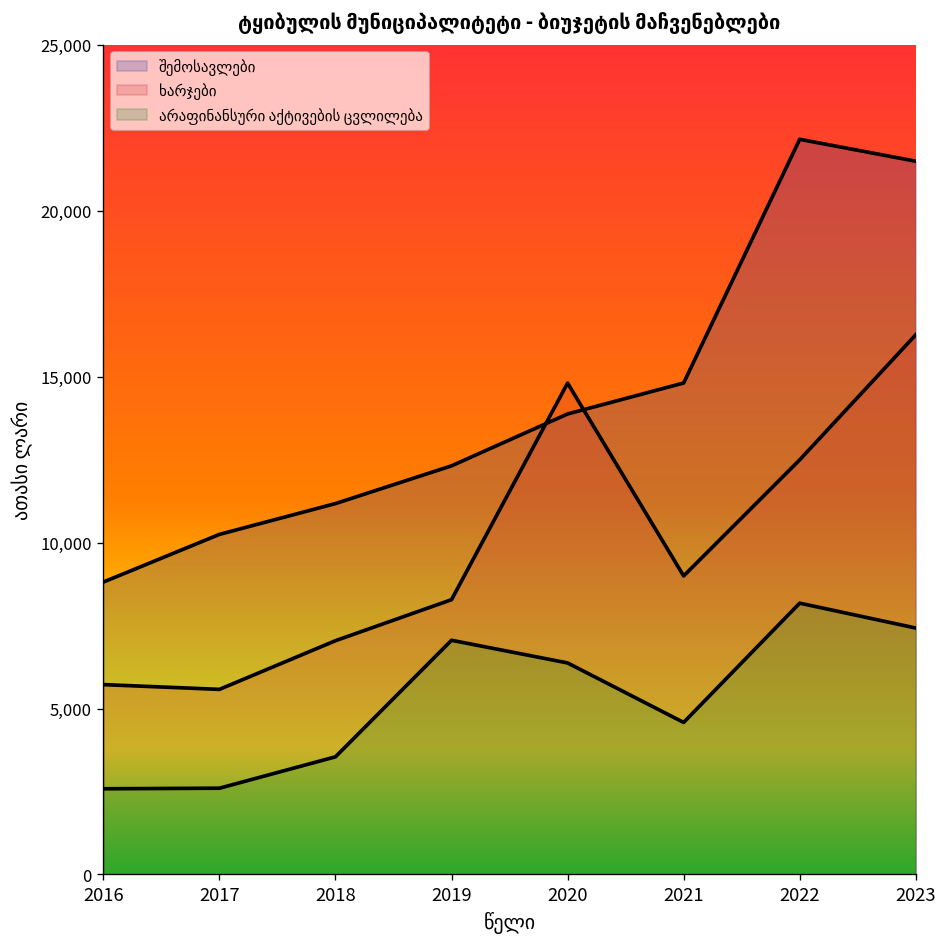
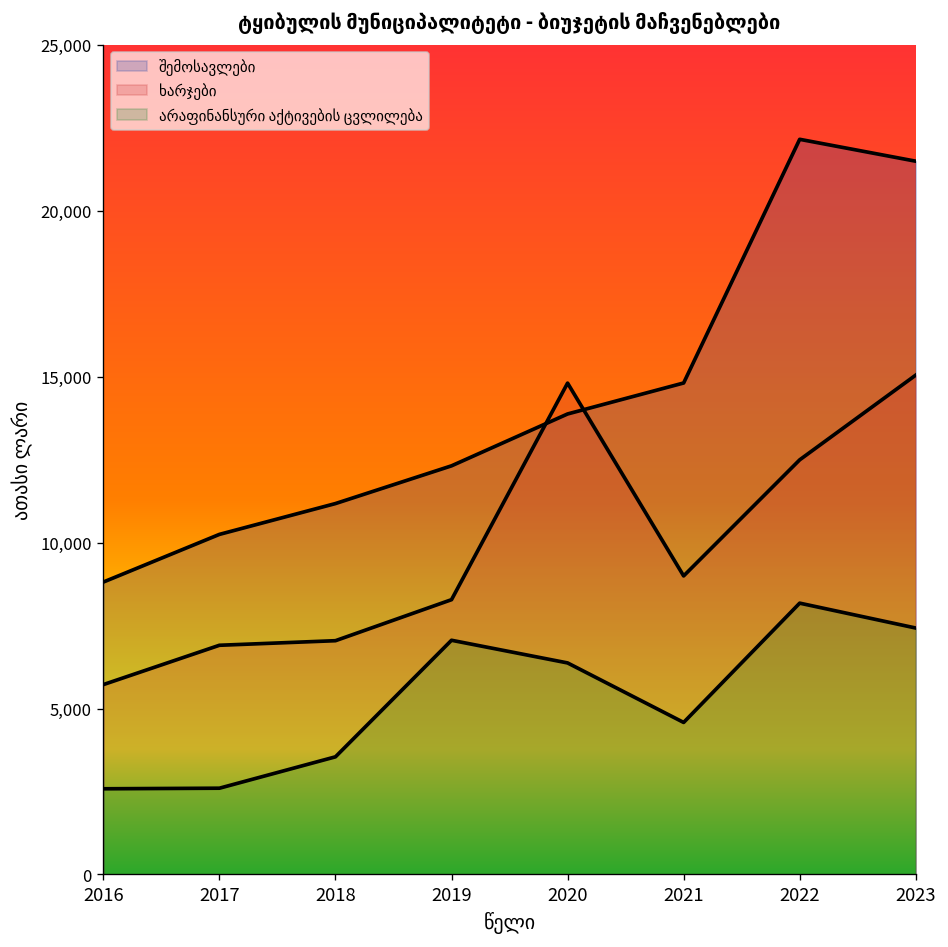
ხარჯები, 2017: 5,600 -> 6,900
ხარჯები, 2023: 16,300 -> 15,000
